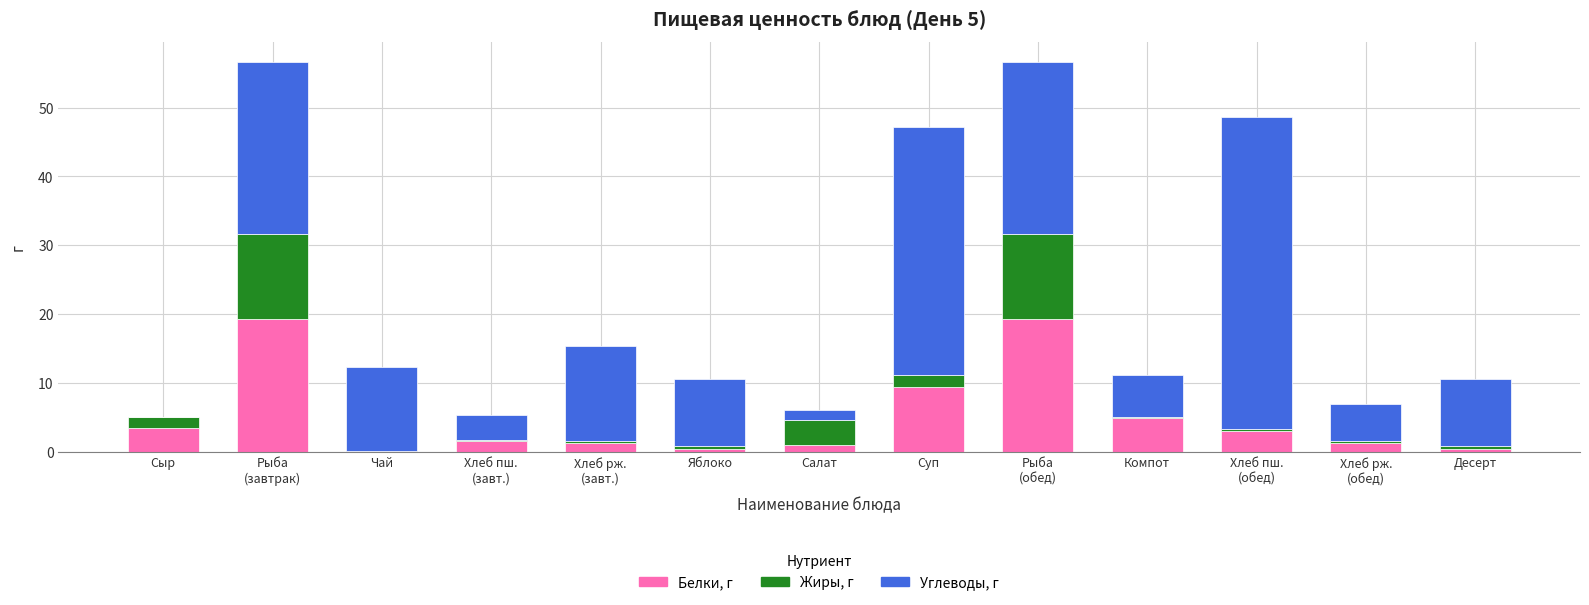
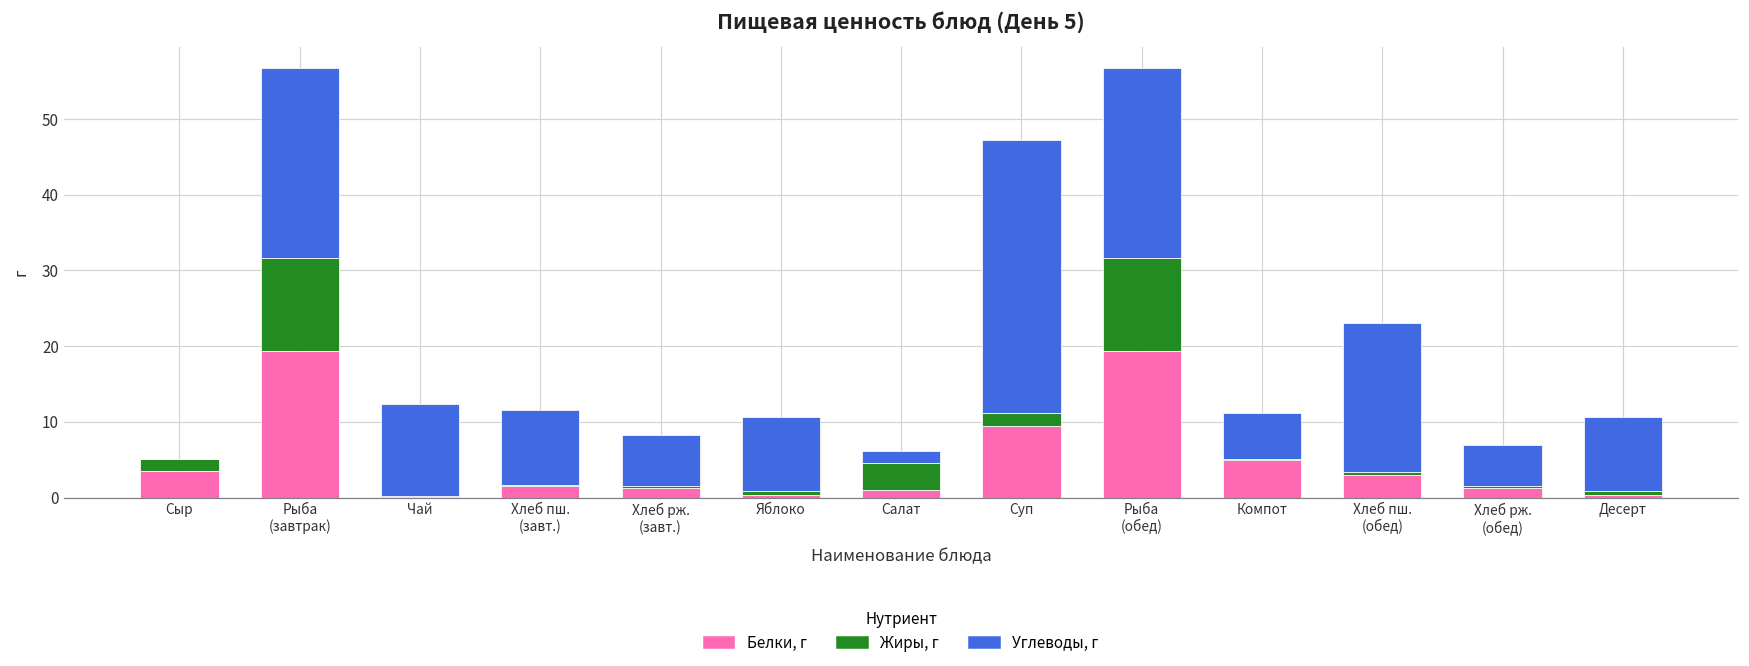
Углеводы, г, Хлеб пш. (завт.): 4 -> 10
Углеводы, г, Хлеб рж. (завт.): 14 -> 7
Углеводы, г, Хлеб пш. (обед): 45 -> 20
